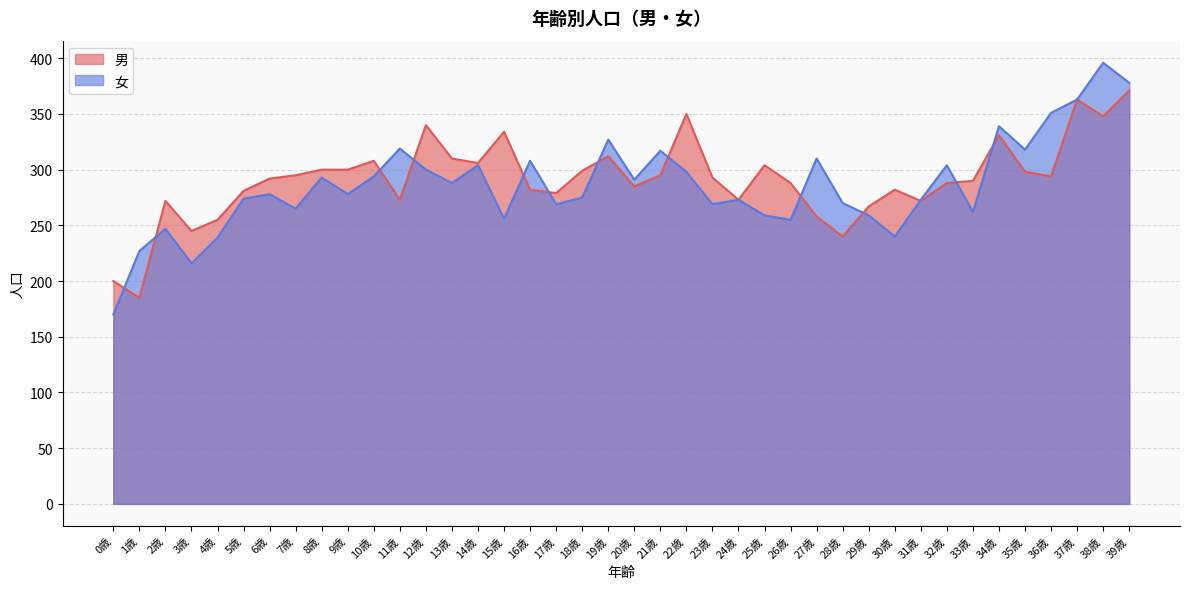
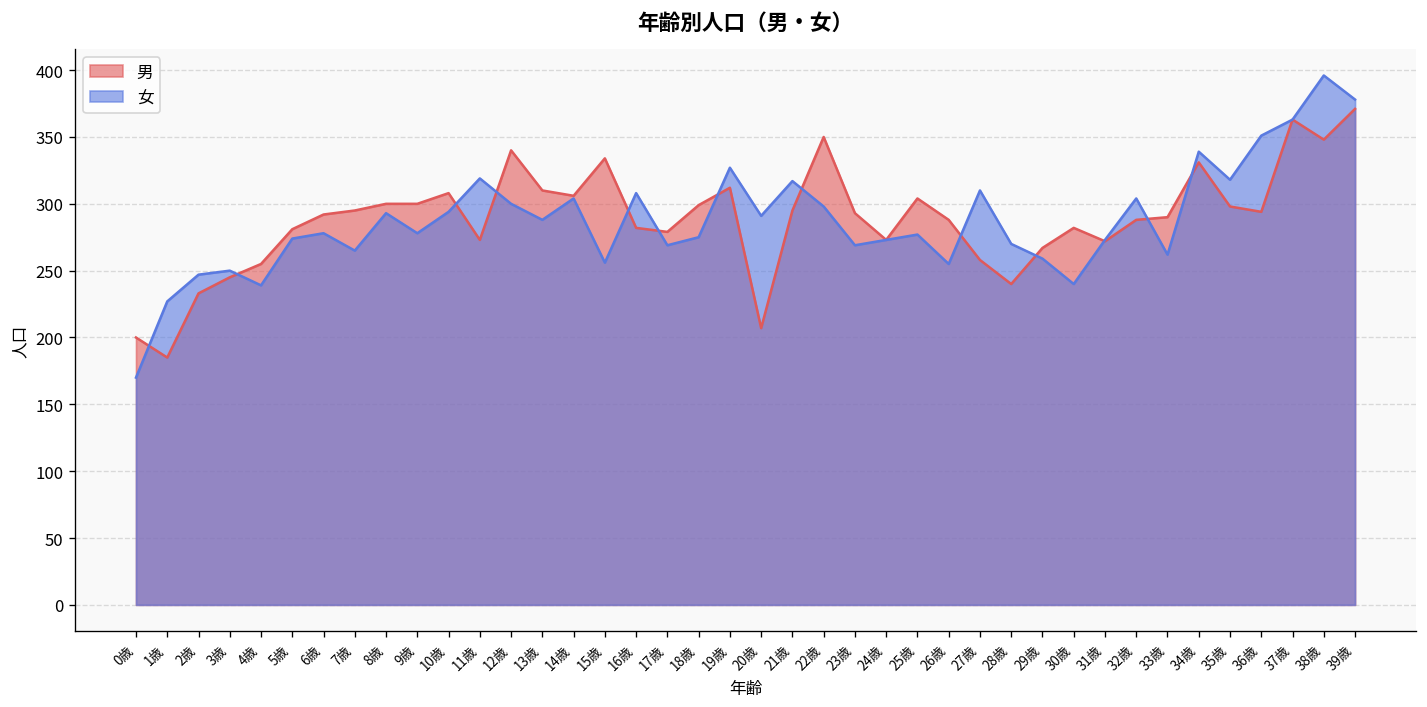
男, 2歳: 272 -> 233
女, 3歳: 216 -> 250
男, 20歳: 285 -> 207
女, 25歳: 259 -> 277
